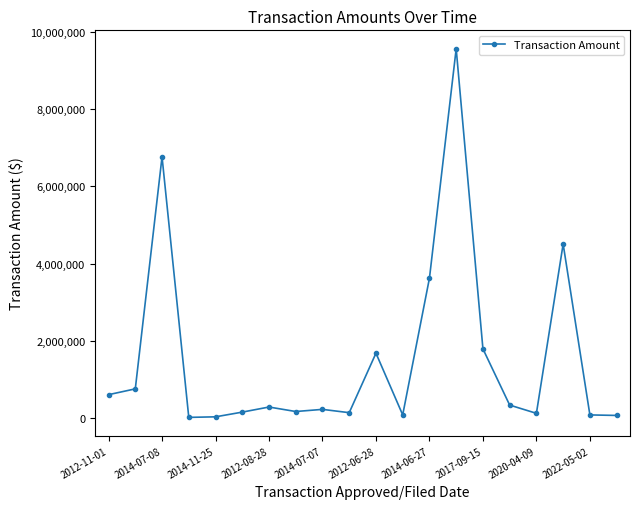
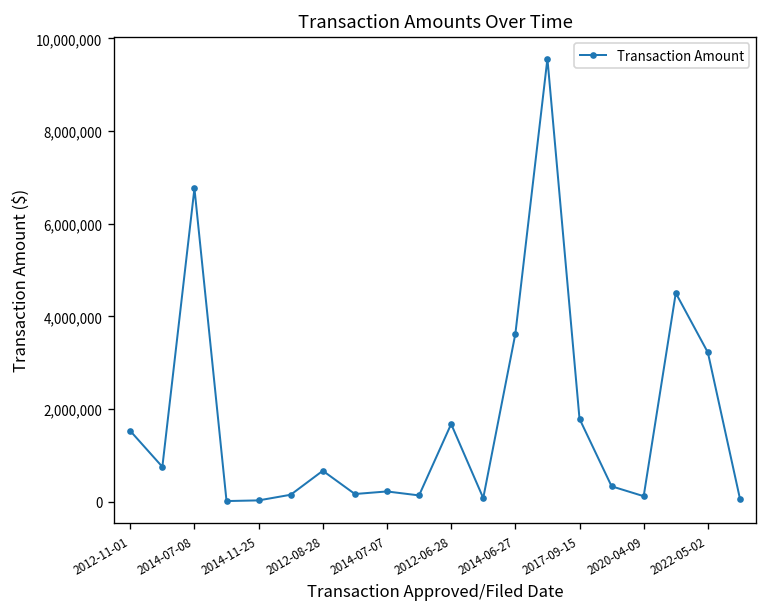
2012-11-01: 600,000 -> 1,500,000
2012-08-28: 300,000 -> 700,000
2022-05-02: 100,000 -> 3,200,000
